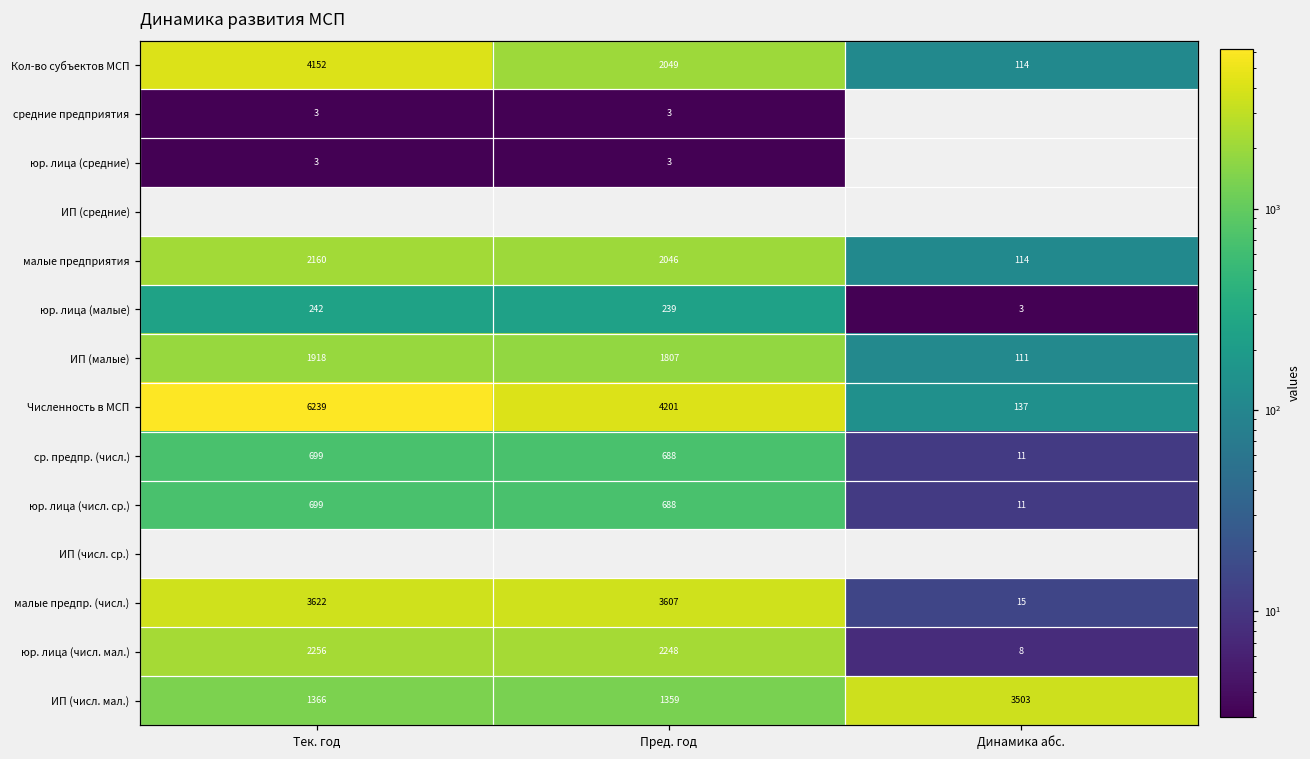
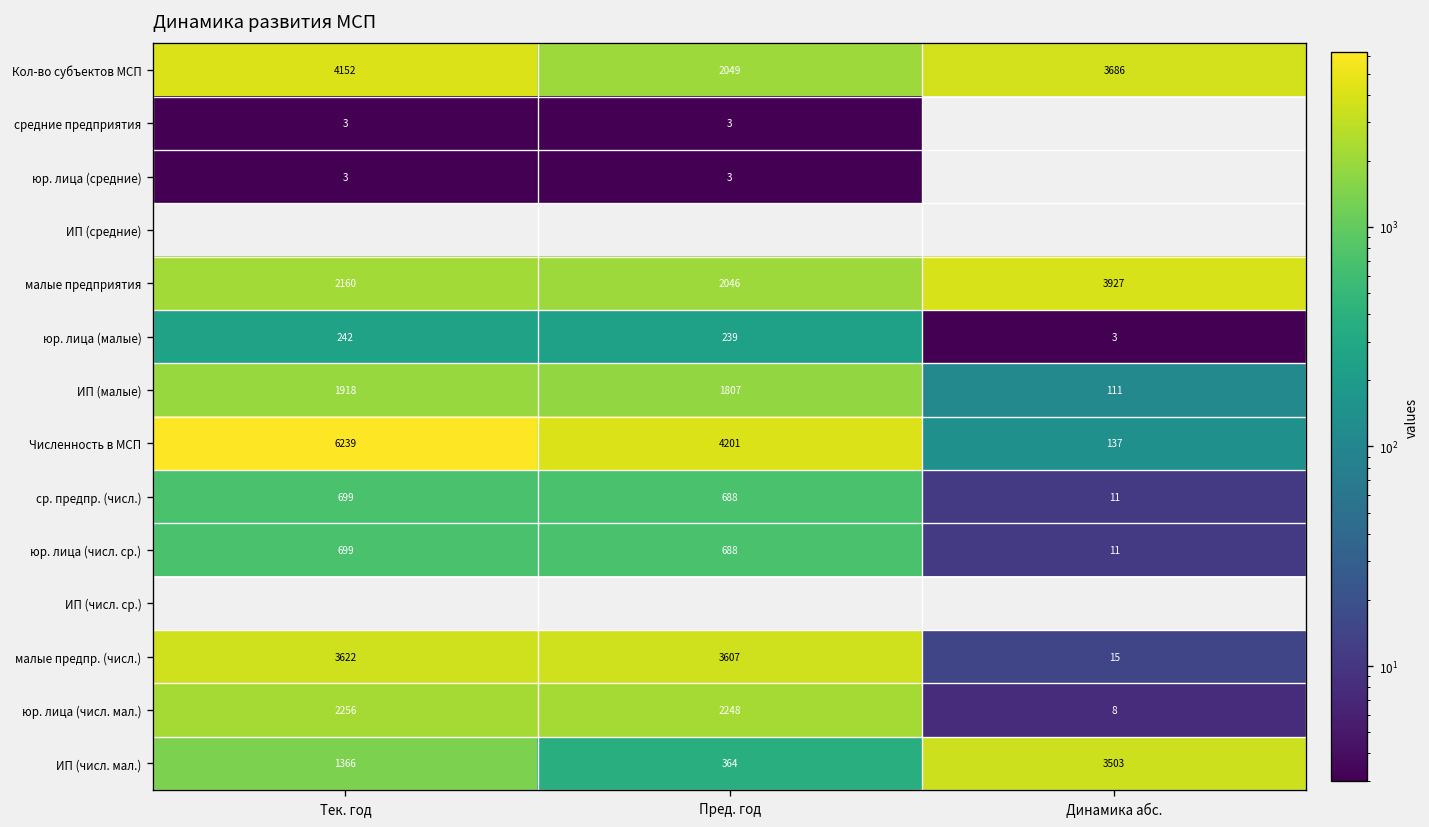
Кол-во субъектов МСП, Динамика абс.: 114 -> 3686
малые предприятия, Динамика абс.: 114 -> 3927
ИП (числ. мал.), Пред. год: 1359 -> 364
